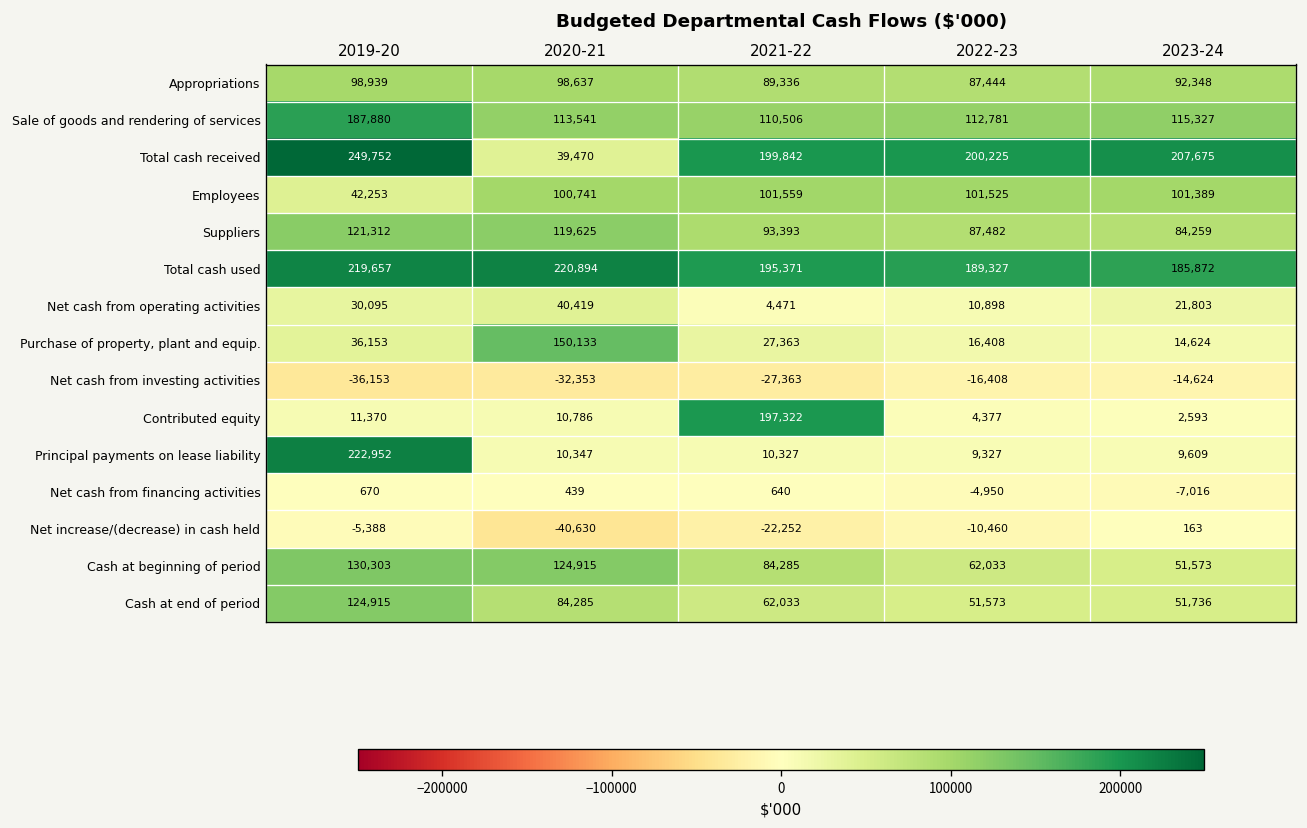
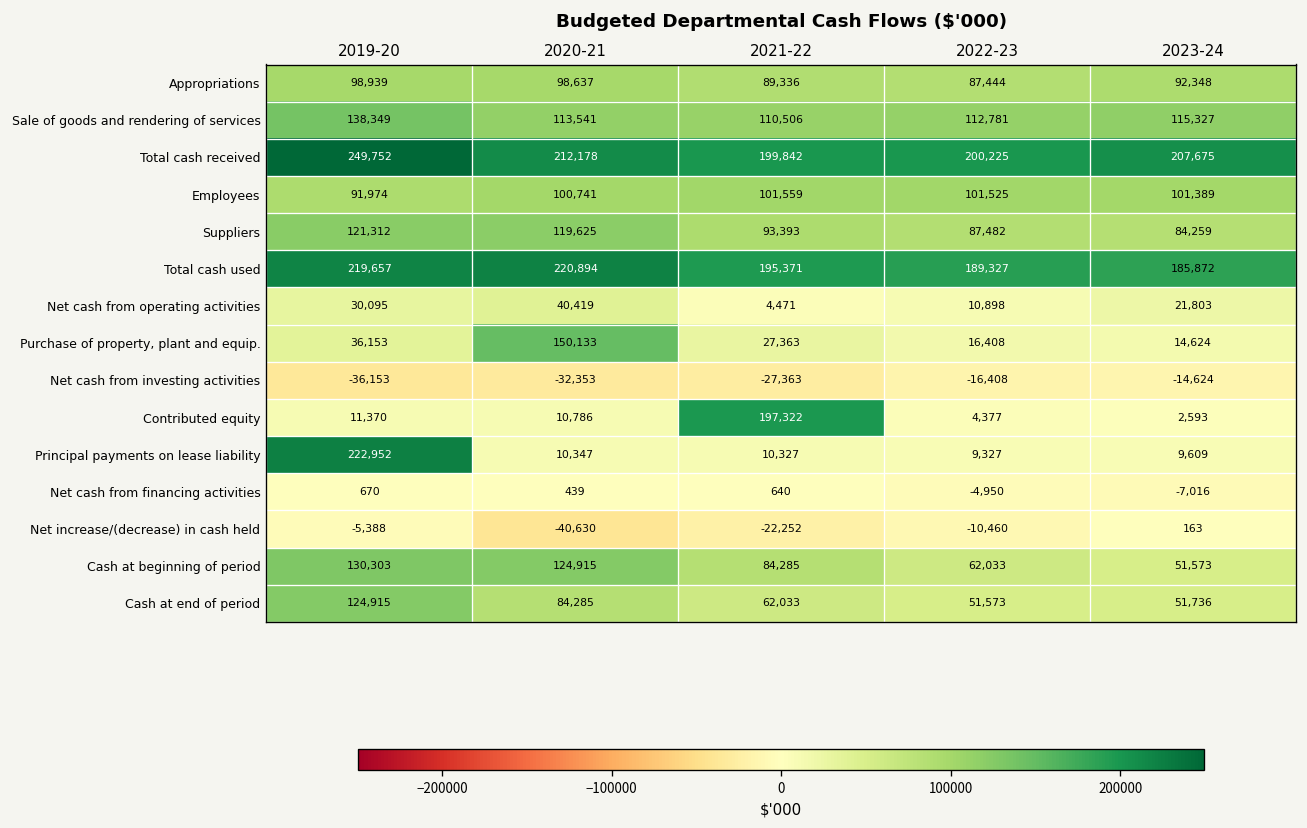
Sale of goods and rendering of services, 2019-20: 187,880 -> 138,349
Total cash received, 2020-21: 39,470 -> 212,178
Employees, 2019-20: 42,253 -> 91,974
